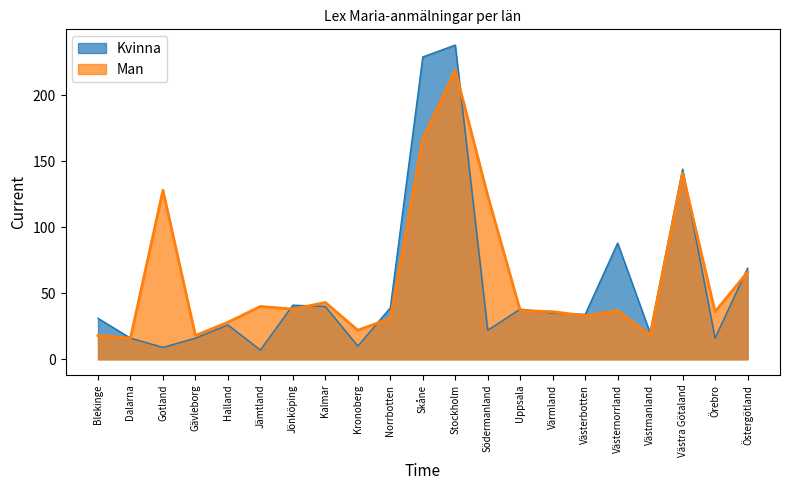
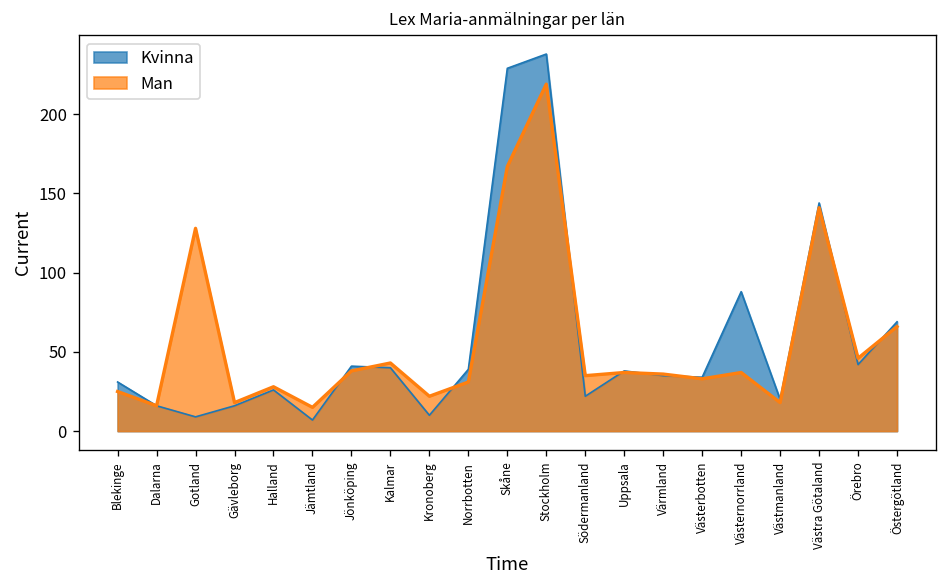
Man, Blekinge: 18 -> 25
Man, Jämtland: 40 -> 15
Man, Södermanland: 124 -> 35
Kvinna, Örebro: 16 -> 42
Man, Örebro: 36 -> 46
